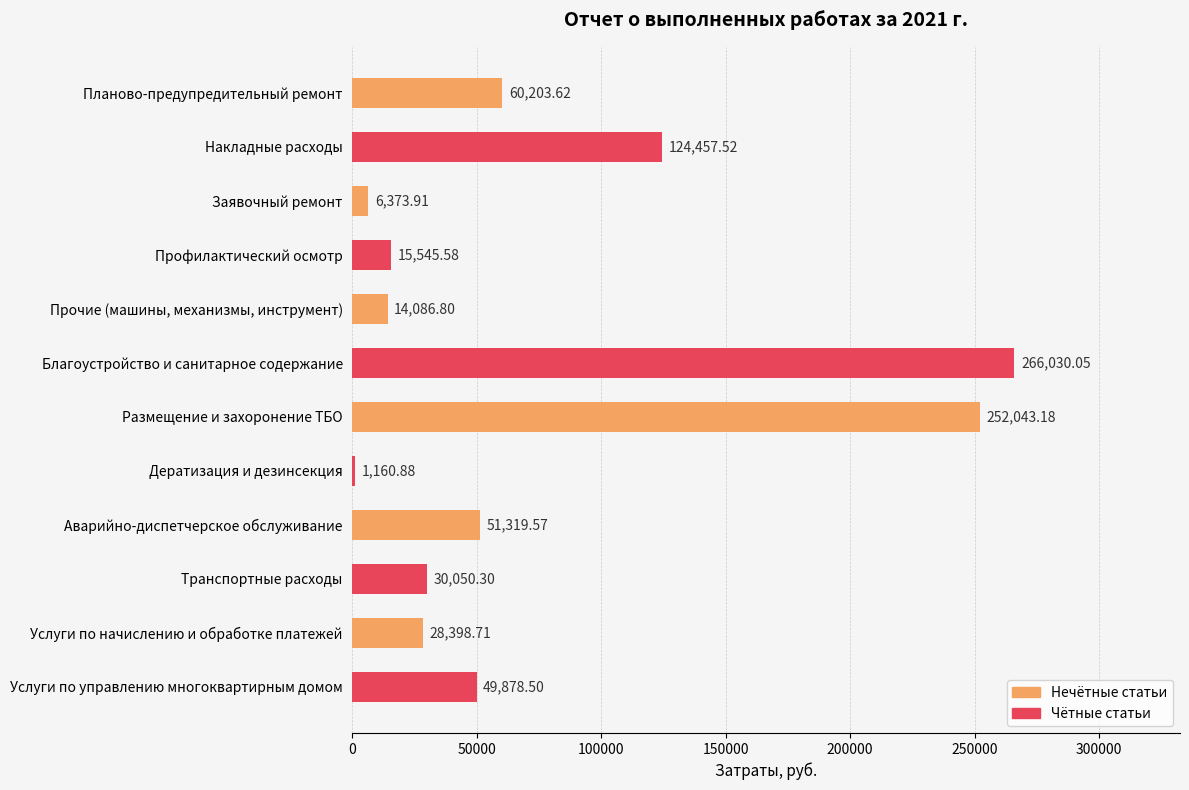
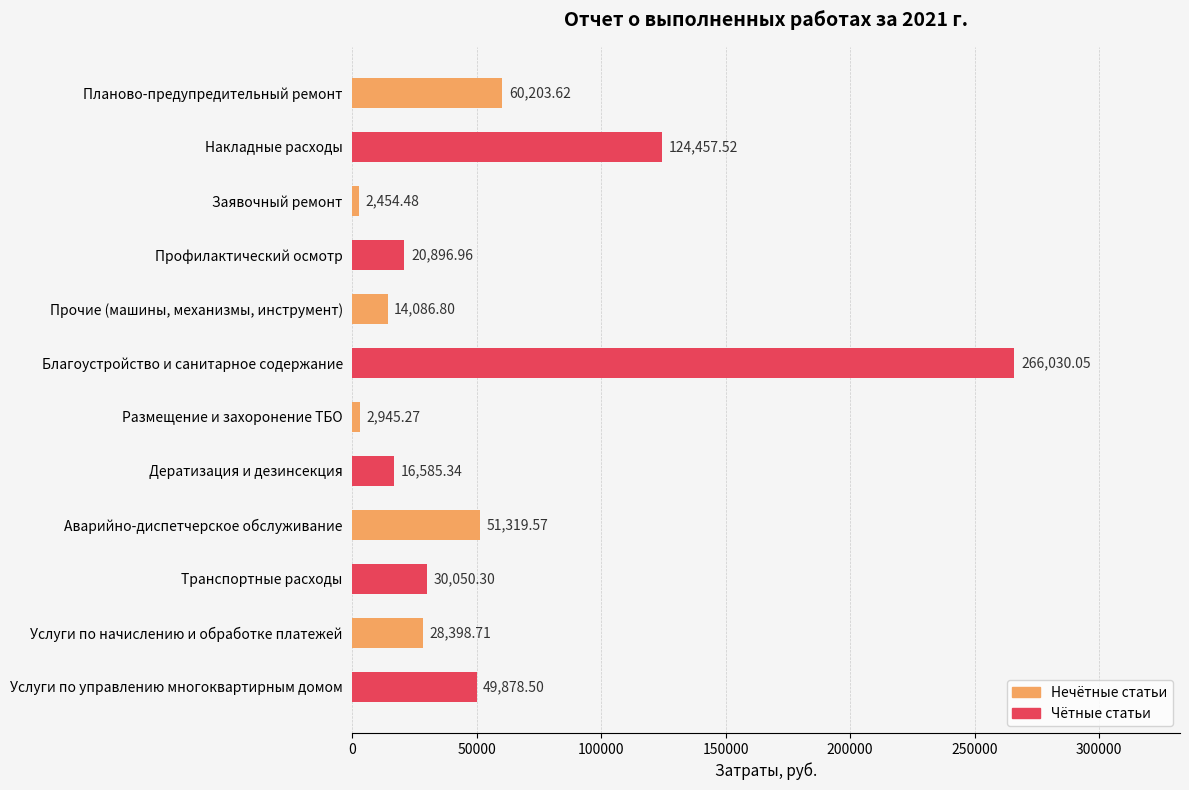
Заявочный ремонт: 6,373.91 -> 2,454.48
Профилактический осмотр: 15,545.58 -> 20,896.96
Размещение и захоронение ТБО: 252,043.18 -> 2,945.27
Дератизация и дезинсекция: 1,160.88 -> 16,585.34
